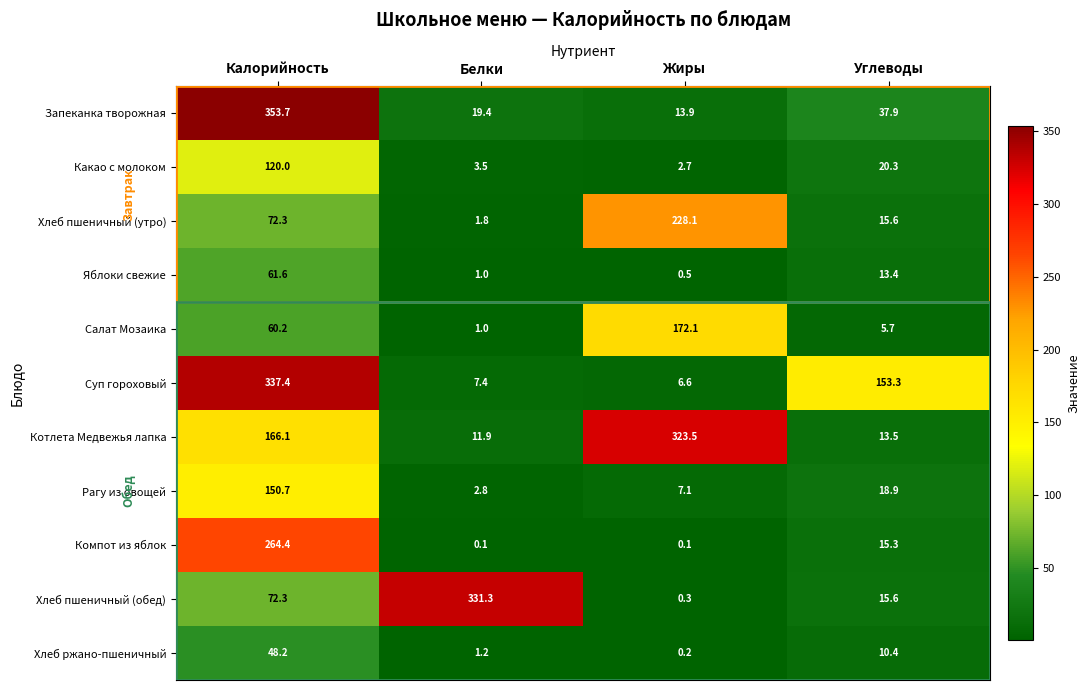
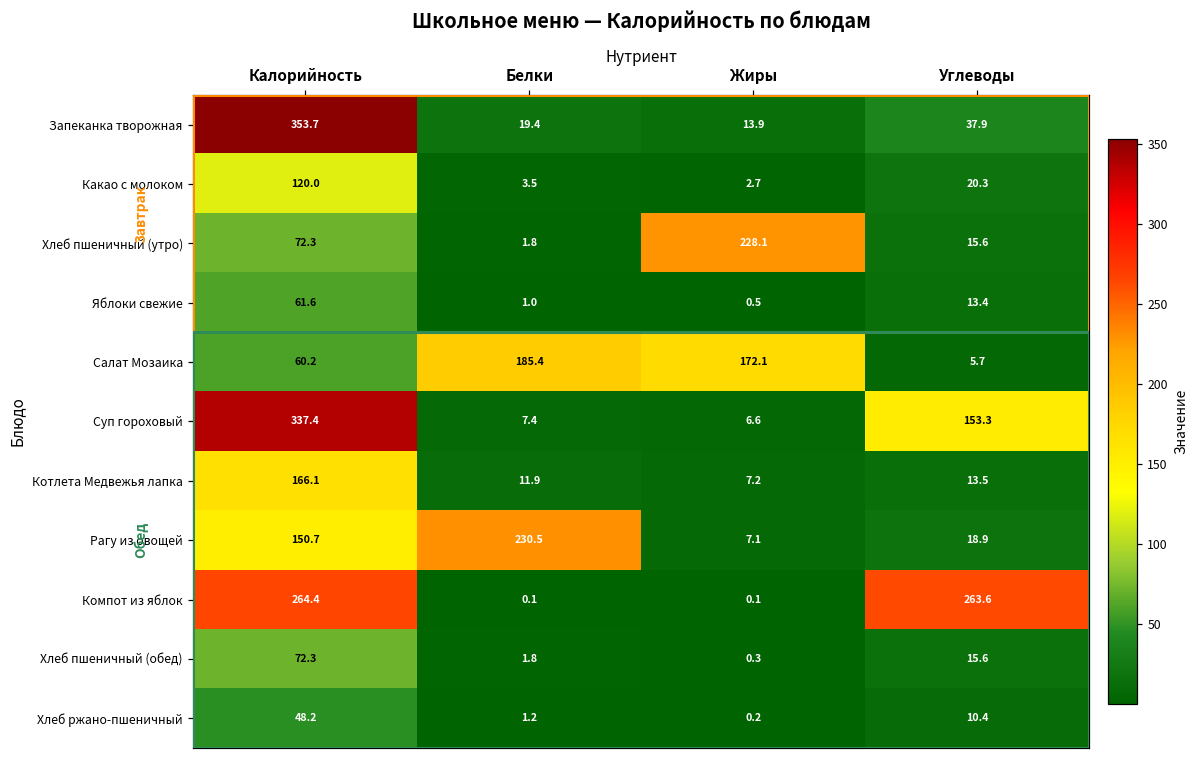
Салат Мозаика, Белки: 1.0 -> 185.4
Котлета Медвежья лапка, Жиры: 323.5 -> 7.2
Рагу из овощей, Белки: 2.8 -> 230.5
Компот из яблок, Углеводы: 15.3 -> 263.6
Хлеб пшеничный (обед), Белки: 331.3 -> 1.8
